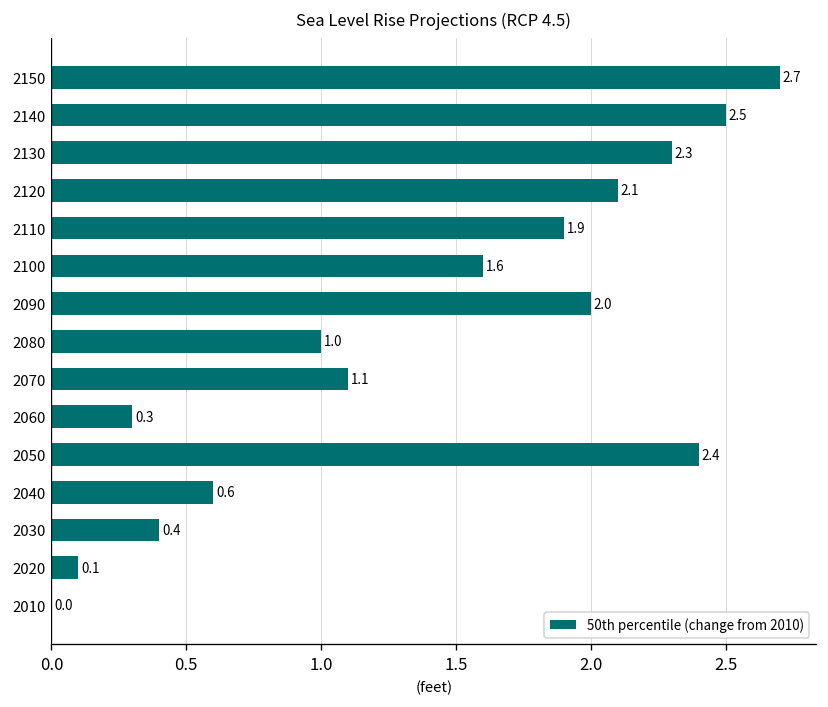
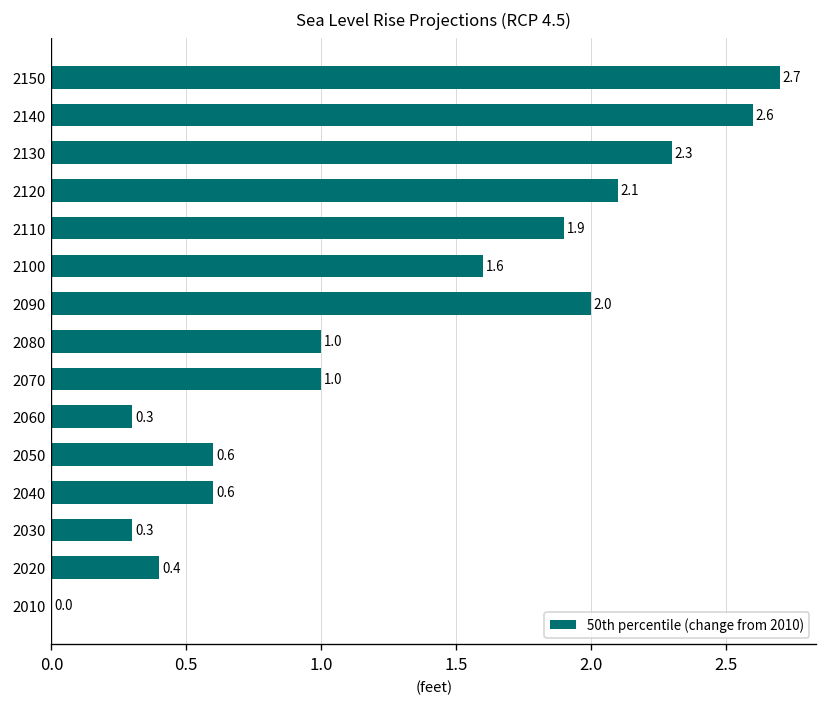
2140: 2.5 -> 2.6
2070: 1.1 -> 1.0
2050: 2.4 -> 0.6
2030: 0.4 -> 0.3
2020: 0.1 -> 0.4
